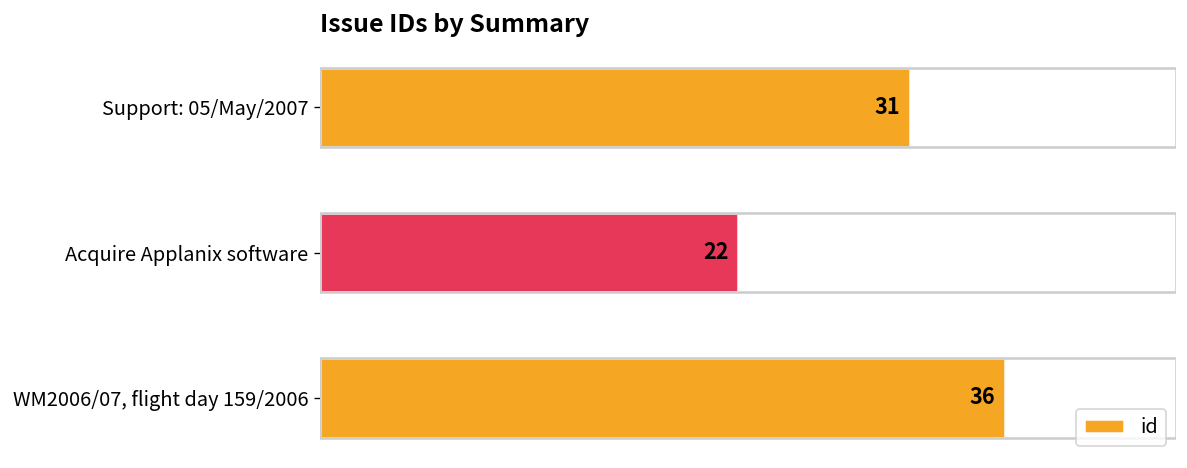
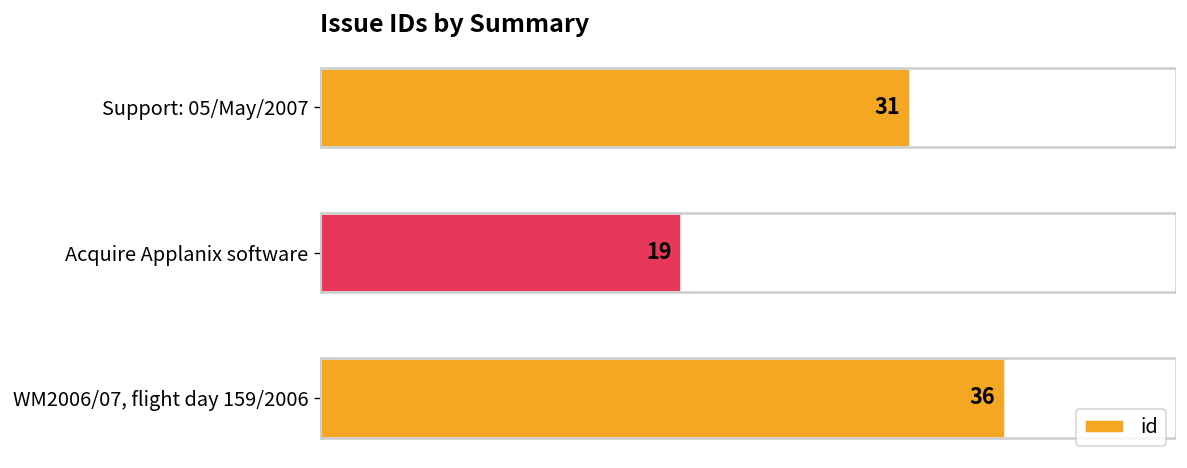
Acquire Applanix software: 22 -> 19
